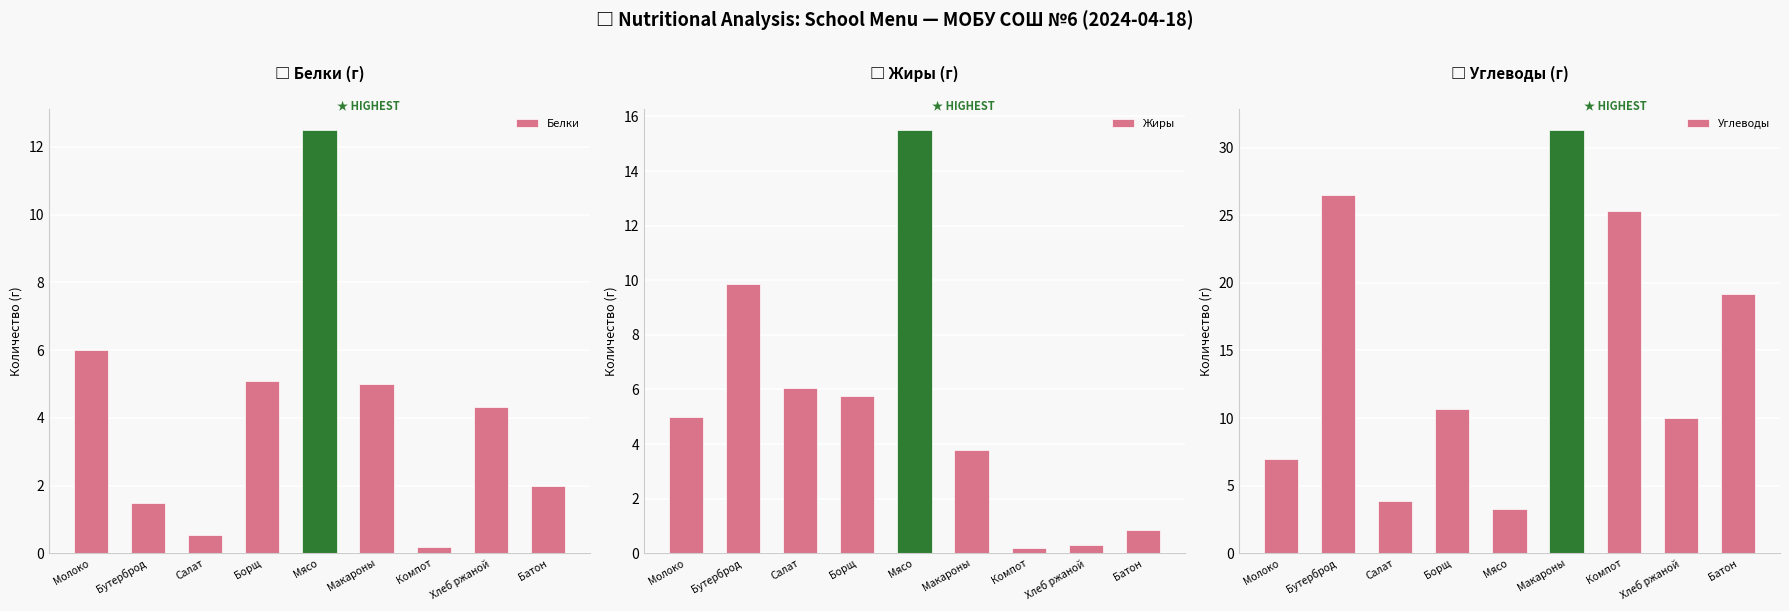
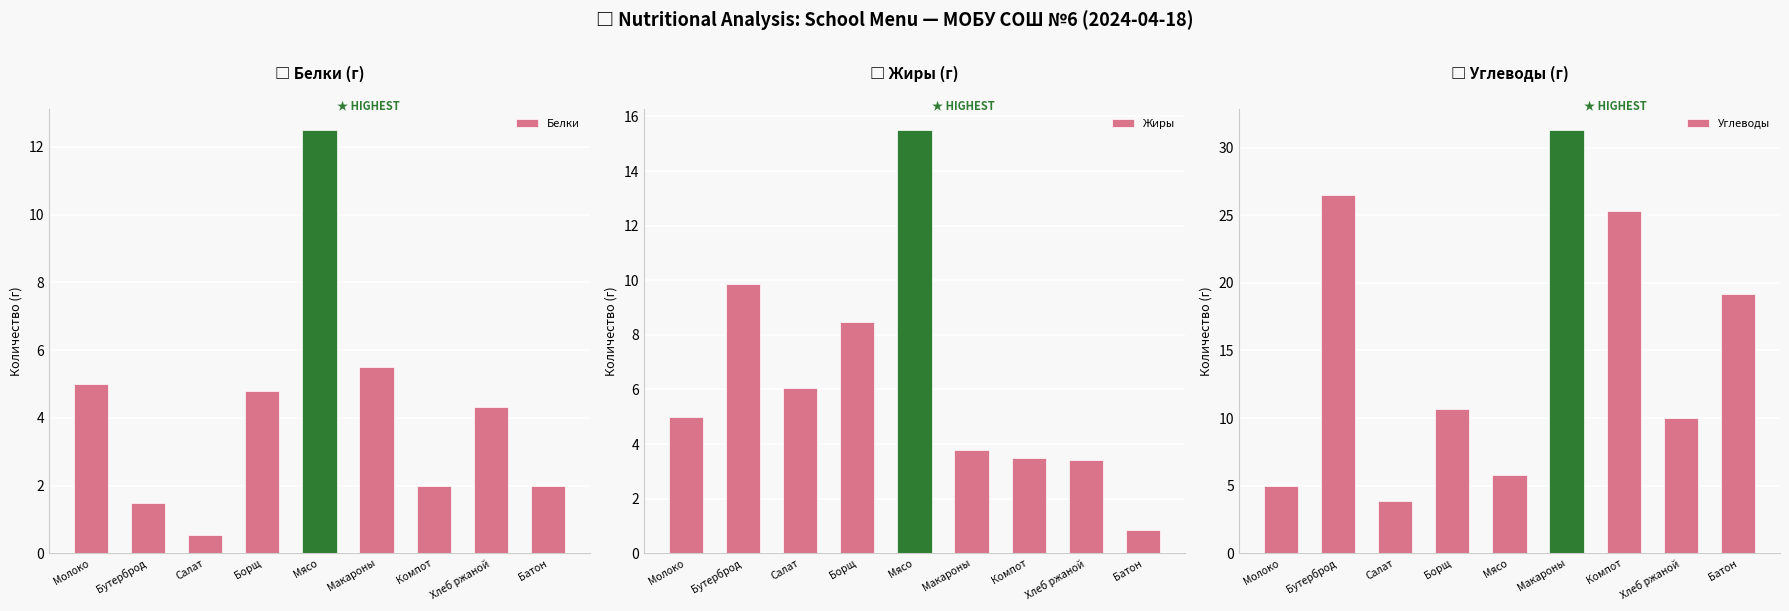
□ Белки (г), Молоко: 6 -> 5
□ Белки (г), Борщ: 5.1 -> 4.8
□ Белки (г), Макароны: 5.0 -> 5.5
□ Белки (г), Компот: 0.2 -> 2.0
□ Жиры (г), Борщ: 5.8 -> 8.5
□ Жиры (г), Компот: 0.2 -> 3.5
□ Жиры (г), Хлеб ржаной: 0.3 -> 3.4
□ Углеводы (г), Молоко: 7 -> 5
□ Углеводы (г), Мясо: 3.3 -> 5.8
